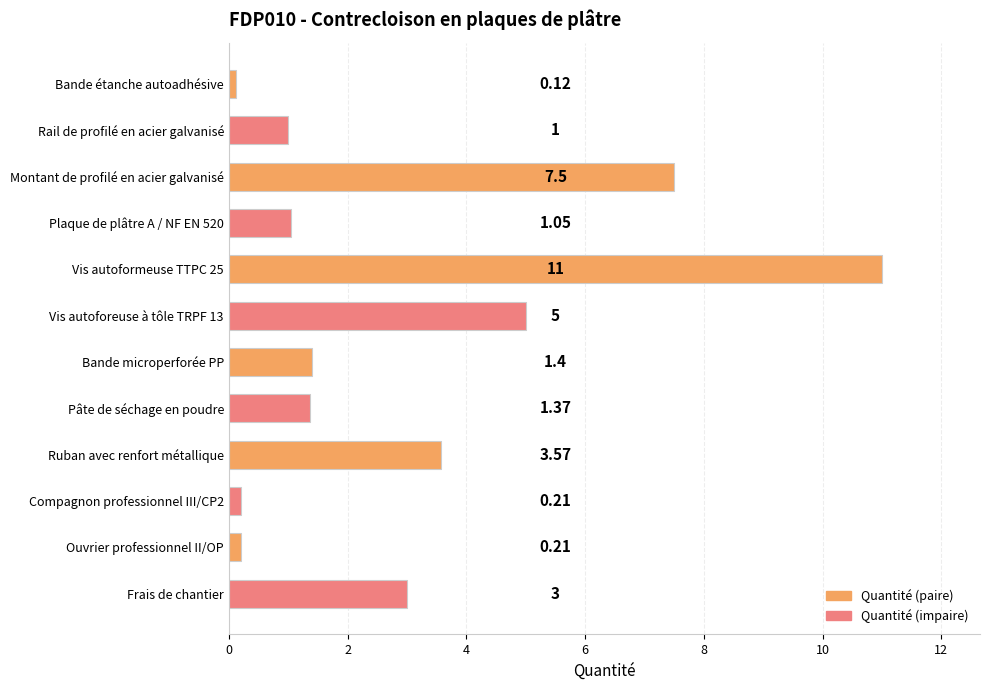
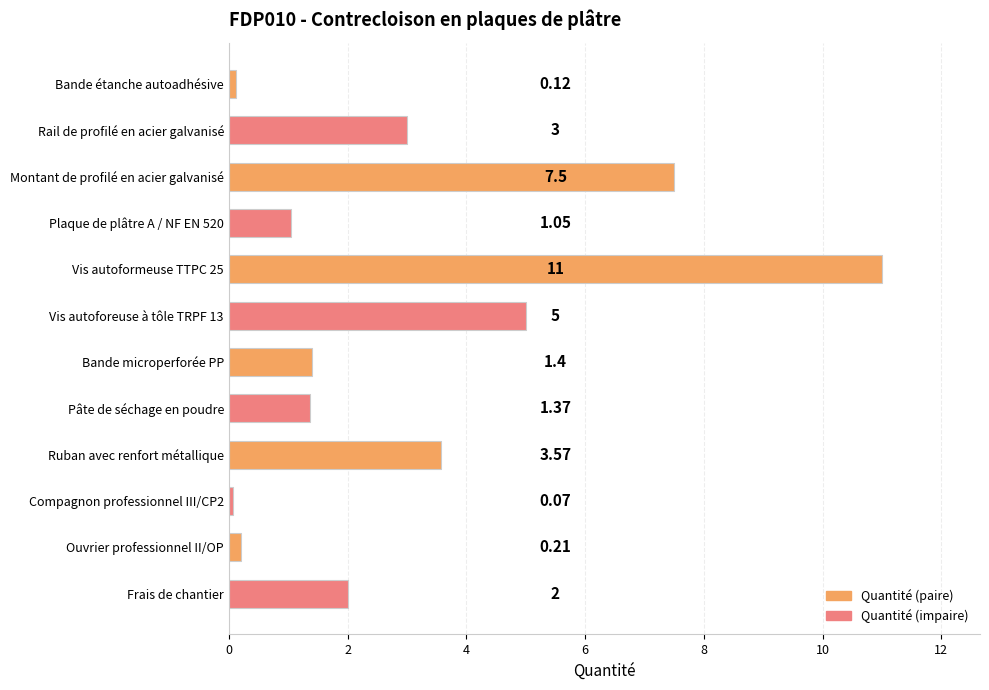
Rail de profilé en acier galvanisé: 1 -> 3
Compagnon professionnel III/CP2: 0.21 -> 0.07
Frais de chantier: 3 -> 2
